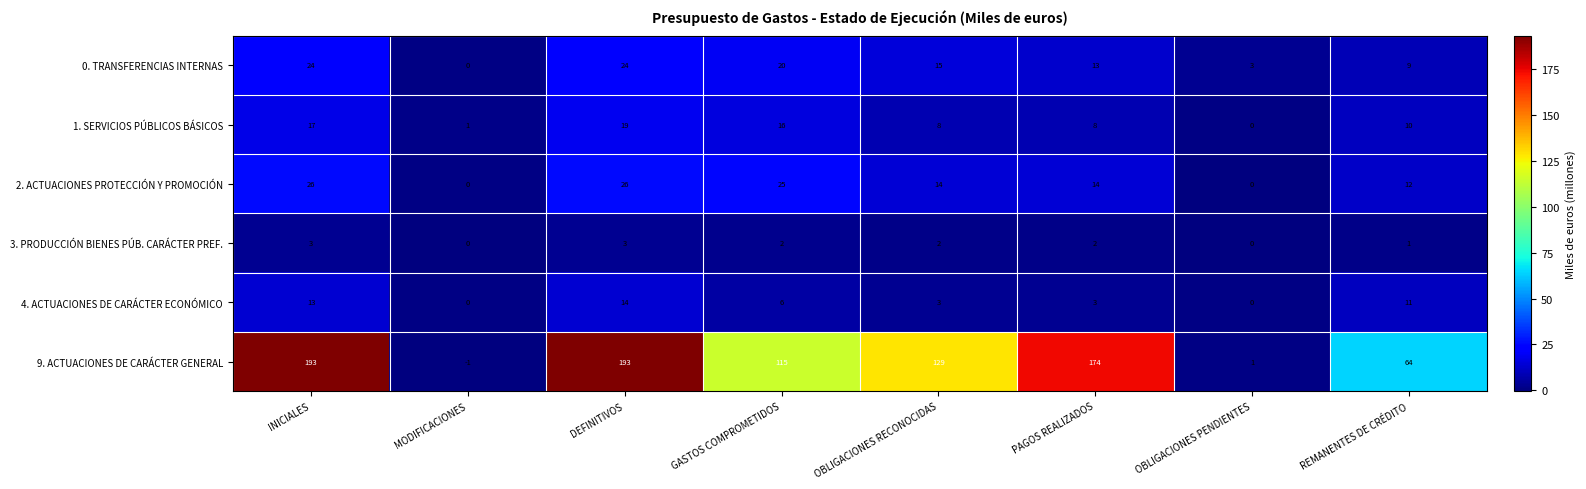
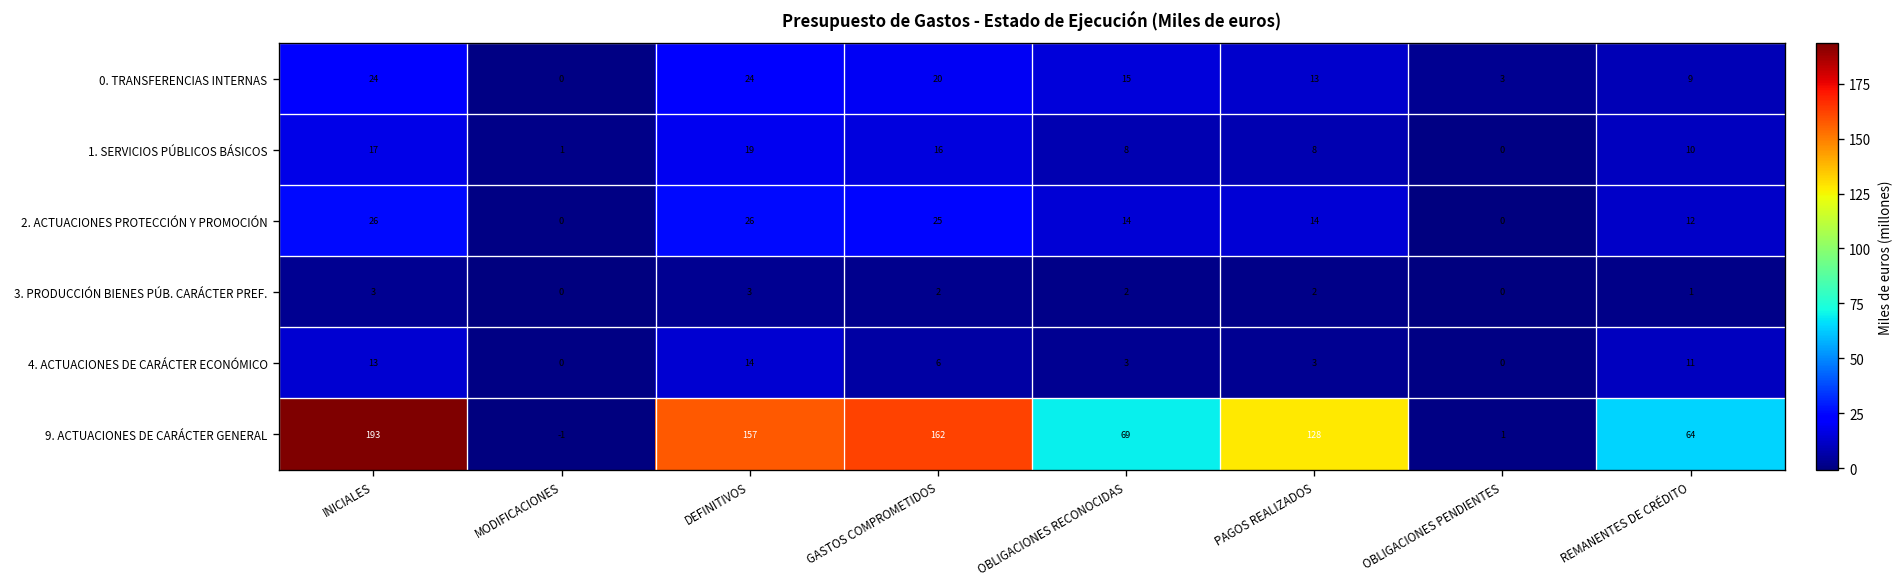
9. ACTUACIONES DE CARÁCTER GENERAL, DEFINITIVOS: 193 -> 157
9. ACTUACIONES DE CARÁCTER GENERAL, GASTOS COMPROMETIDOS: 115 -> 162
9. ACTUACIONES DE CARÁCTER GENERAL, OBLIGACIONES RECONOCIDAS: 129 -> 69
9. ACTUACIONES DE CARÁCTER GENERAL, PAGOS REALIZADOS: 174 -> 128
